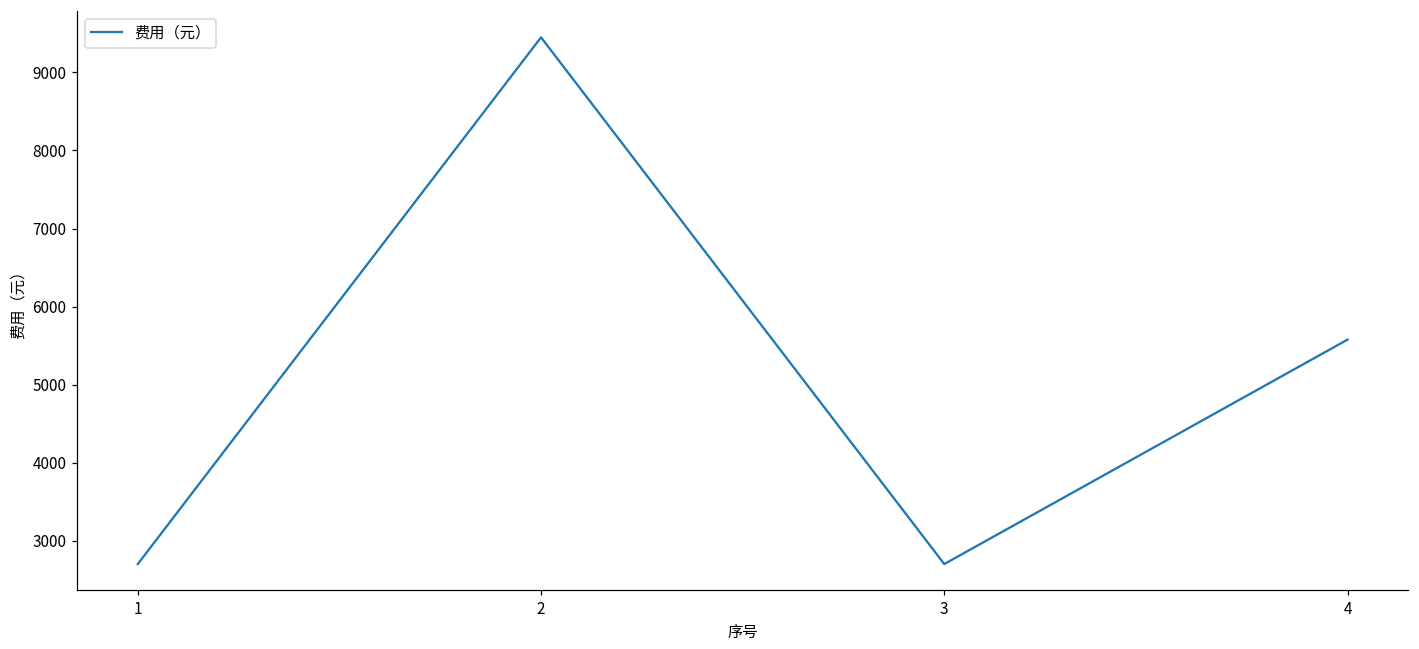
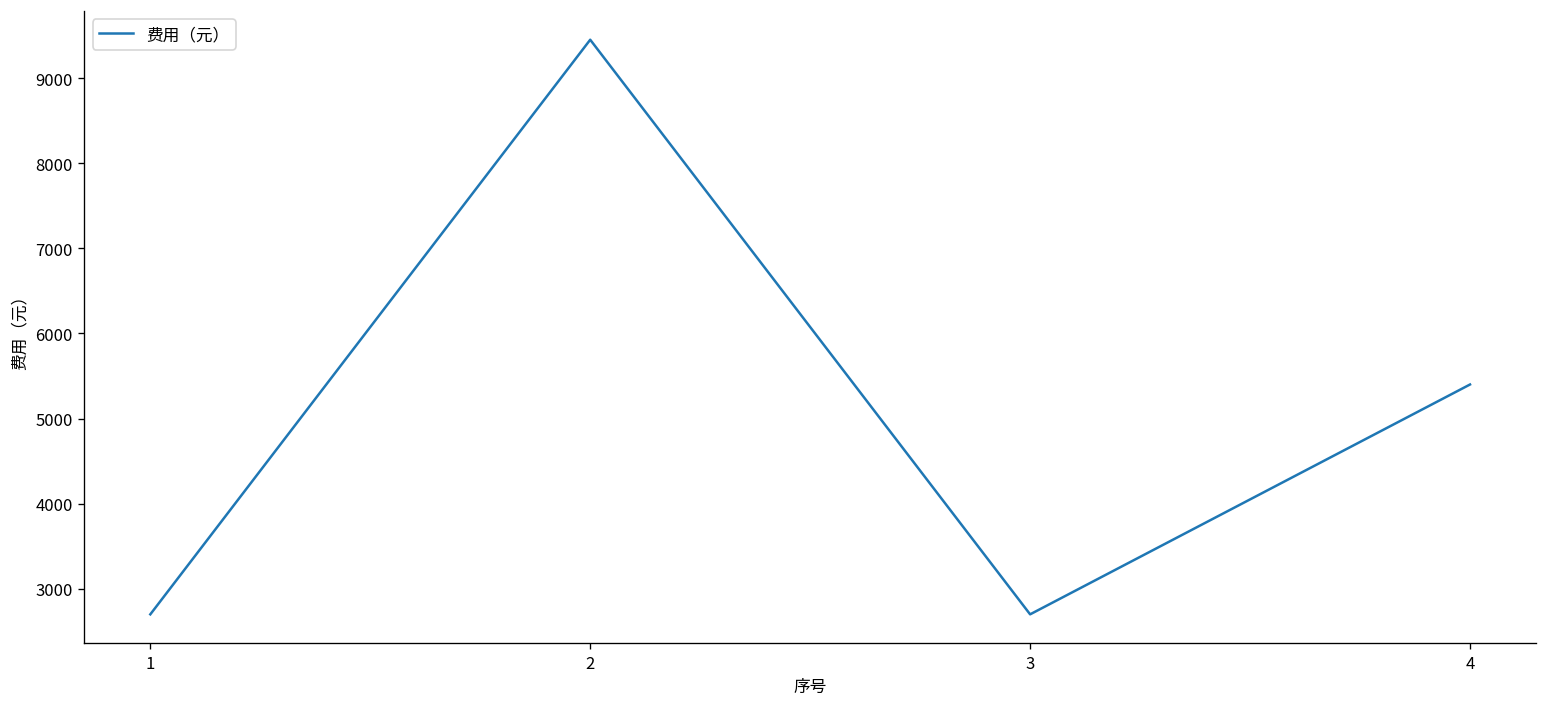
4: 5600 -> 5400
